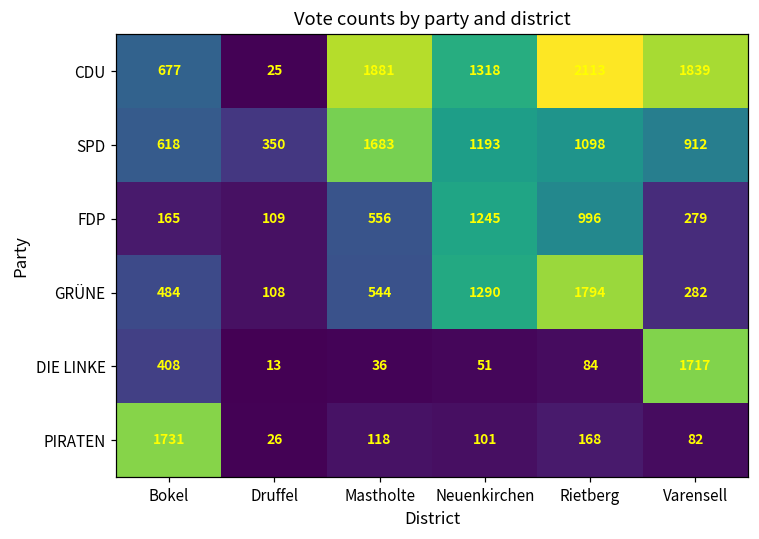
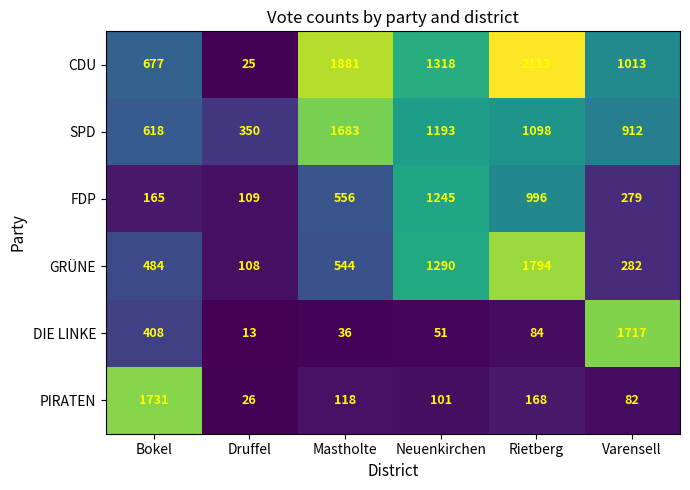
CDU, Varensell: 1839 -> 1013
